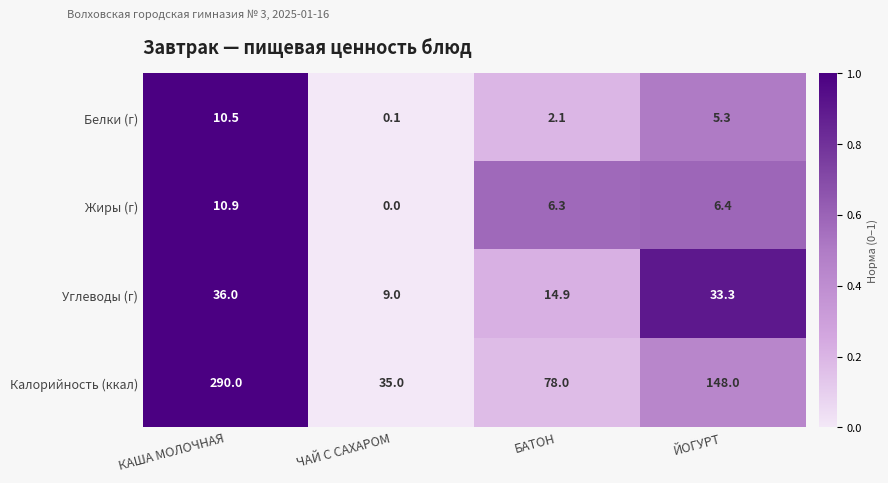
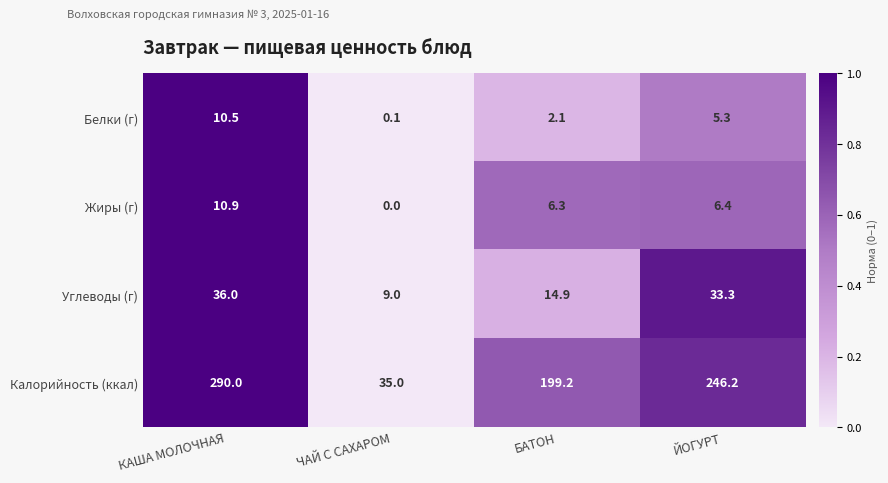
Калорийность (ккал), БАТОН: 78.0 -> 199.2
Калорийность (ккал), ЙОГУРТ: 148.0 -> 246.2
